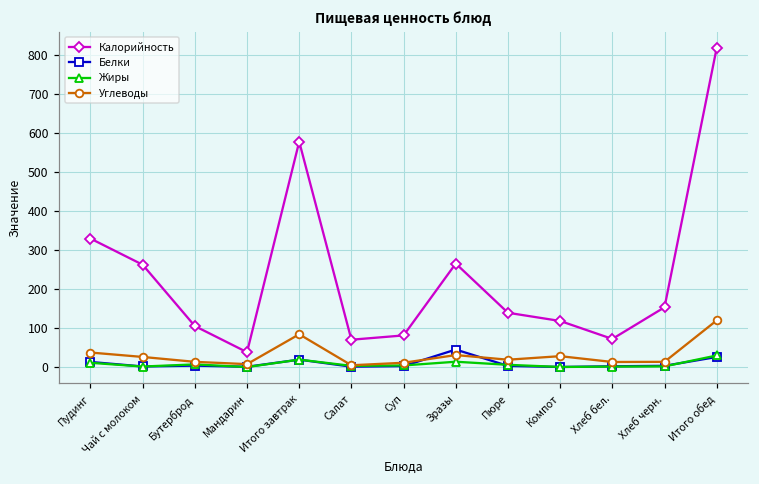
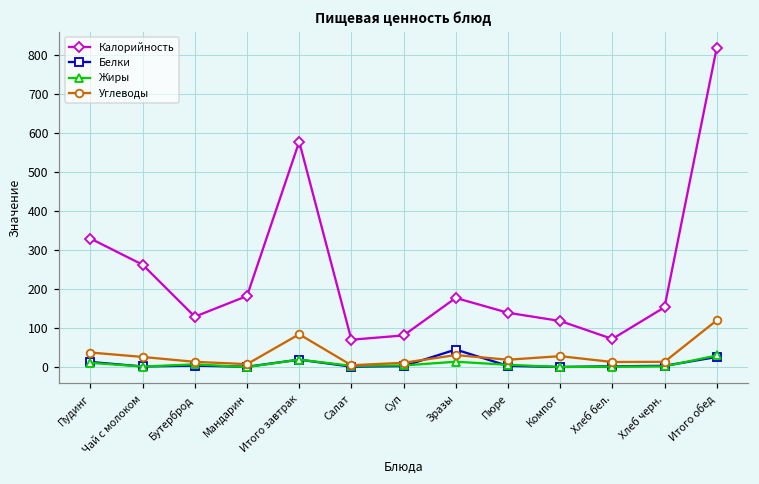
Калорийность, Бутерброд: 110 -> 130
Калорийность, Мандарин: 40 -> 180
Калорийность, Зразы: 270 -> 180
